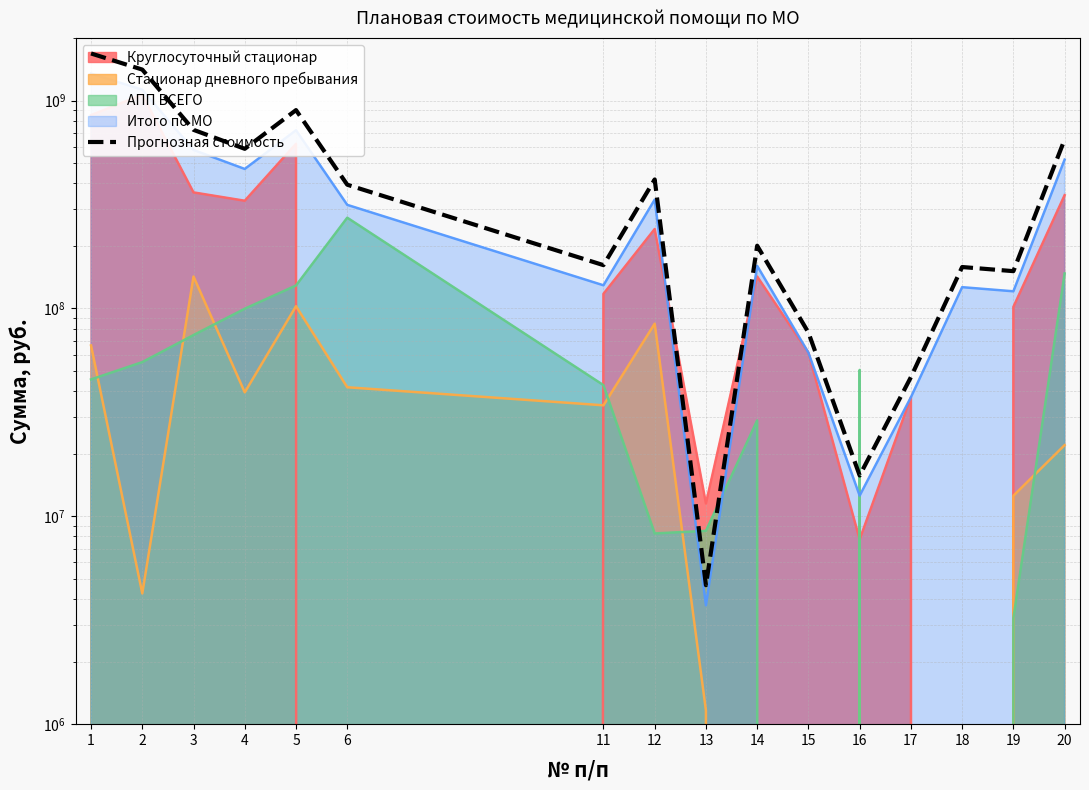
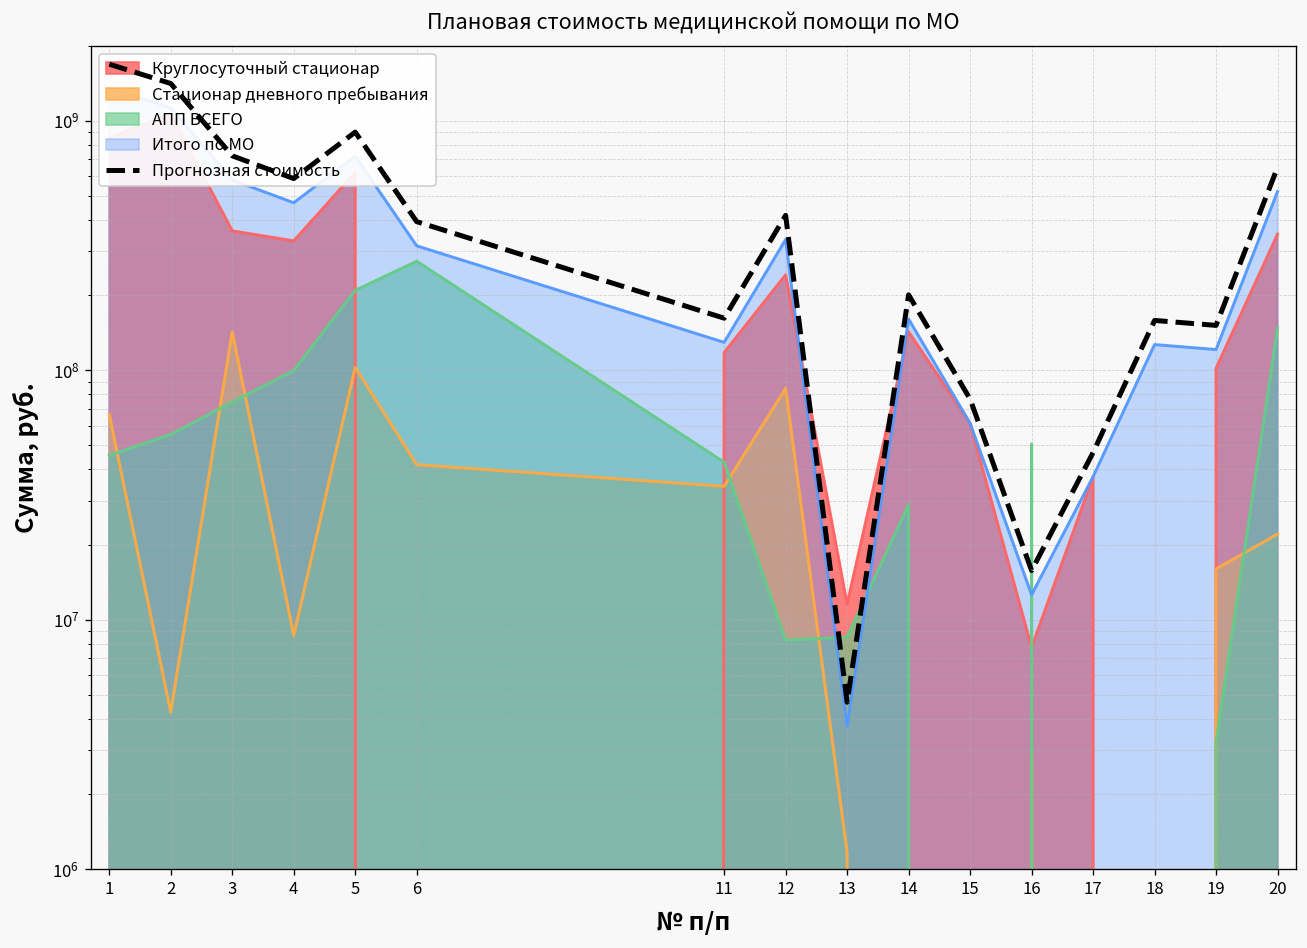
Стационар дневного пребывания, 4: 39000000 -> 8600000
АПП ВСЕГО, 5: 130000000 -> 210000000
Стационар дневного пребывания, 19: 13000000 -> 16000000
